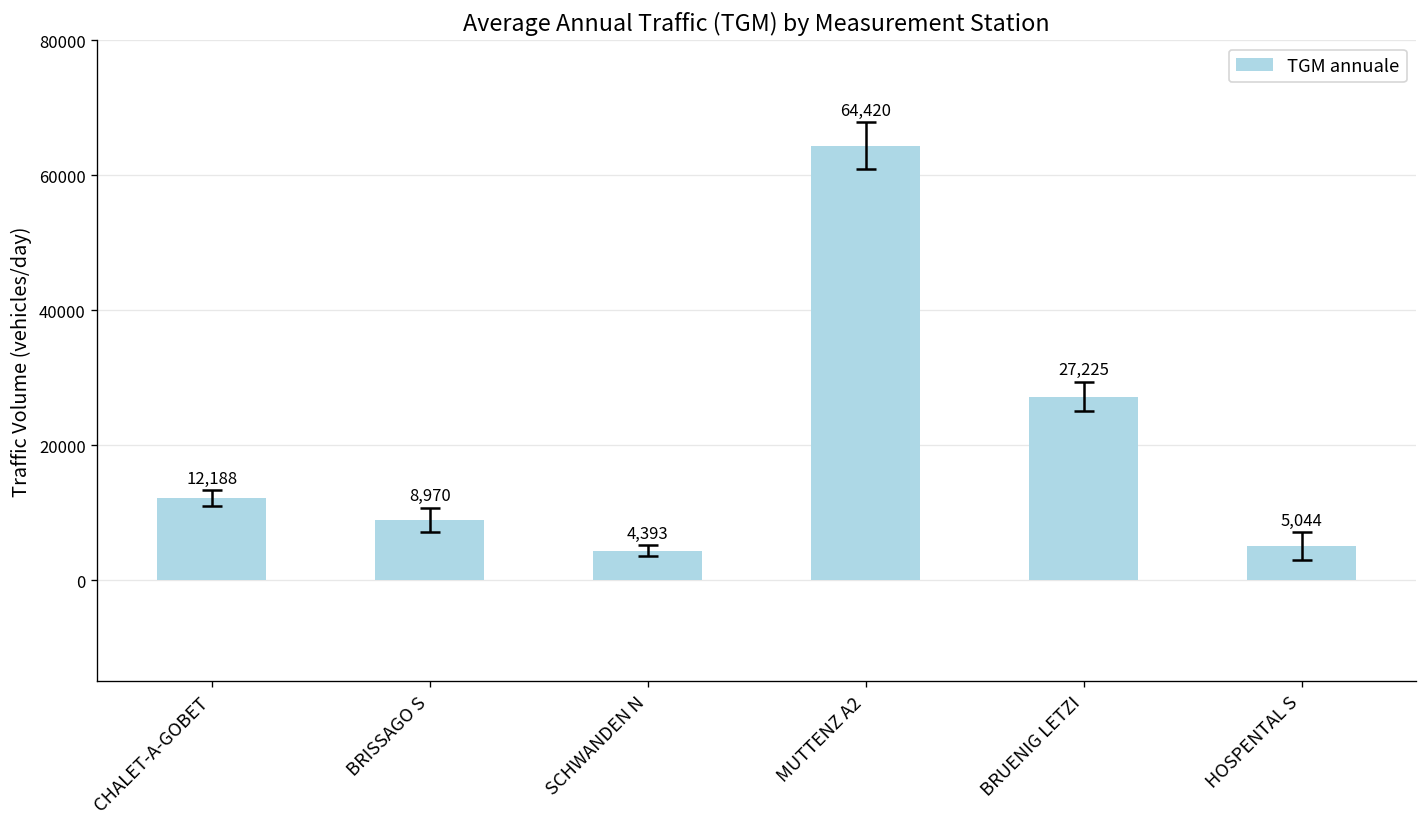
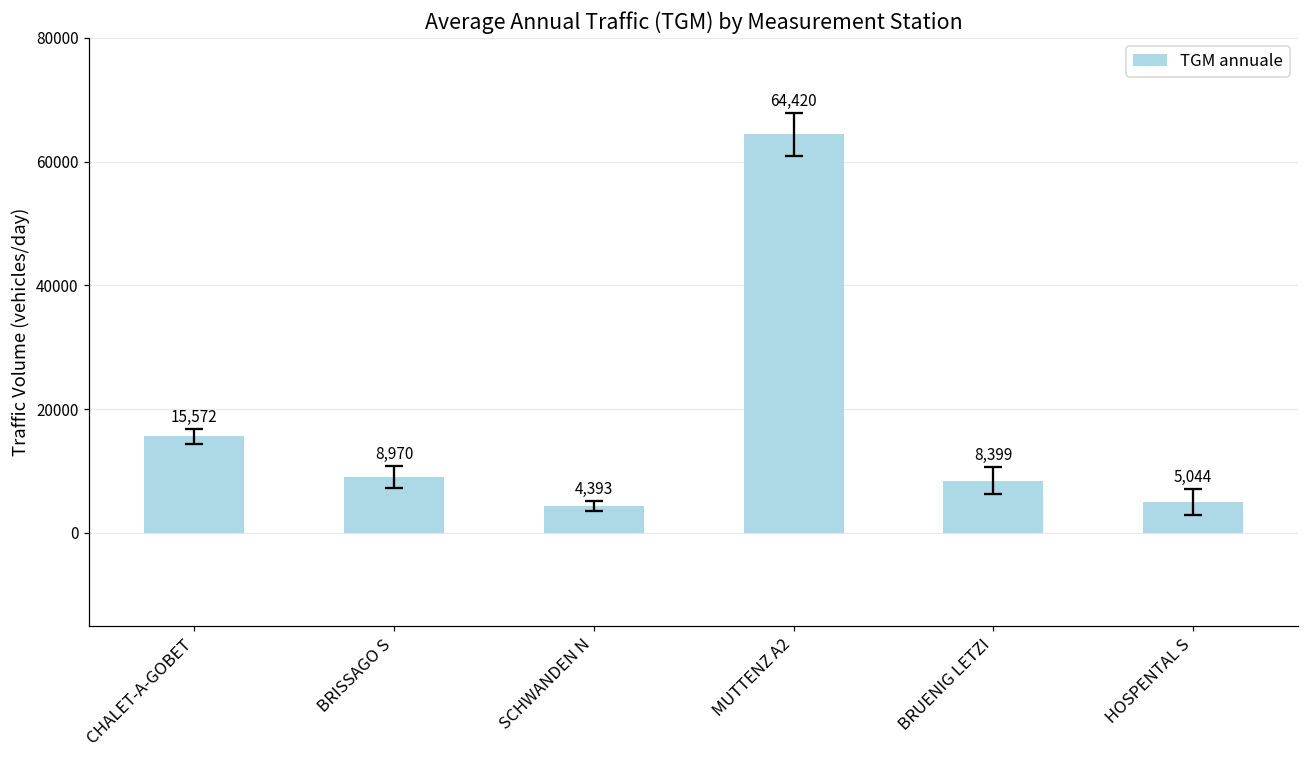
TGM annuale, CHALET-A-GOBET: 12,188 -> 15,572
TGM annuale, BRUENIG LETZI: 27,225 -> 8,399
